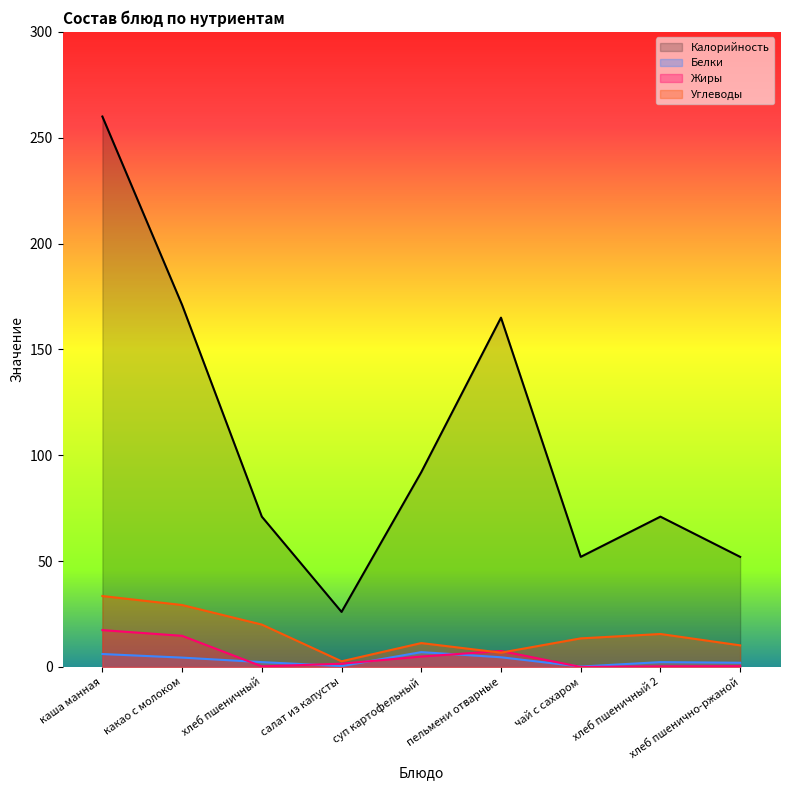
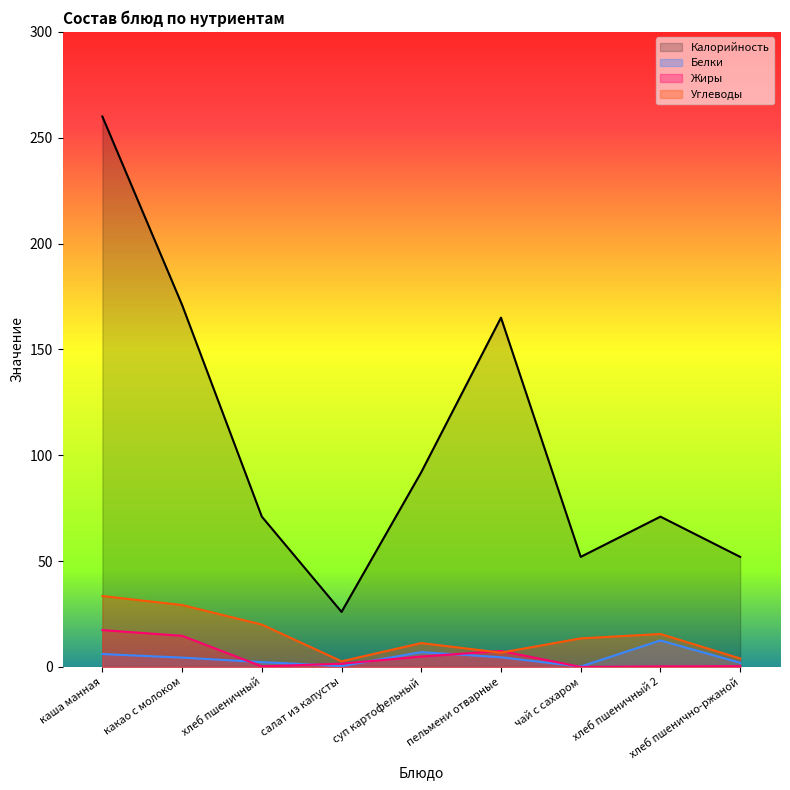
Белки, хлеб пшеничный 2: 2 -> 13
Углеводы, хлеб пшенично-ржаной: 10 -> 4
